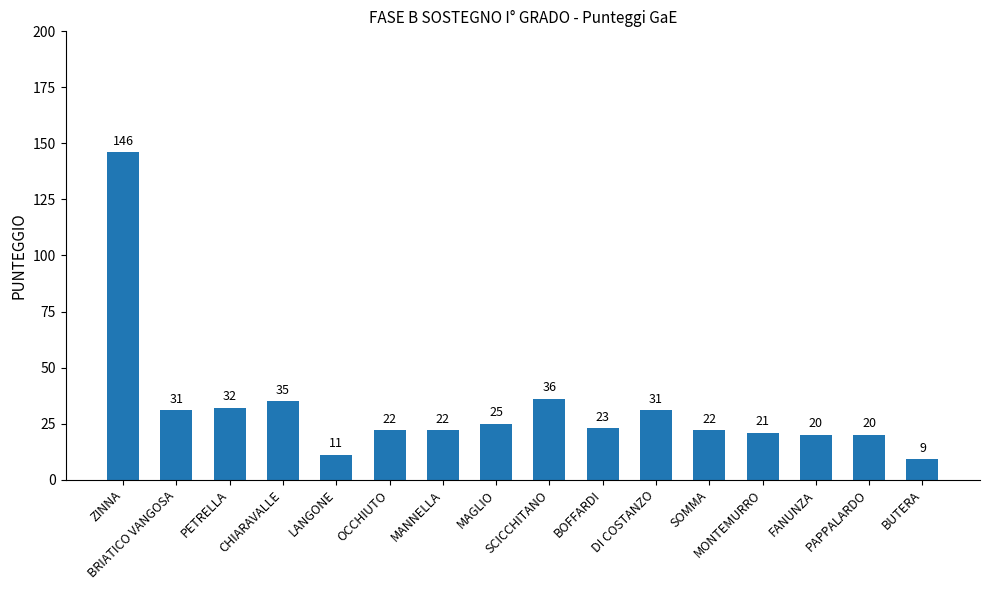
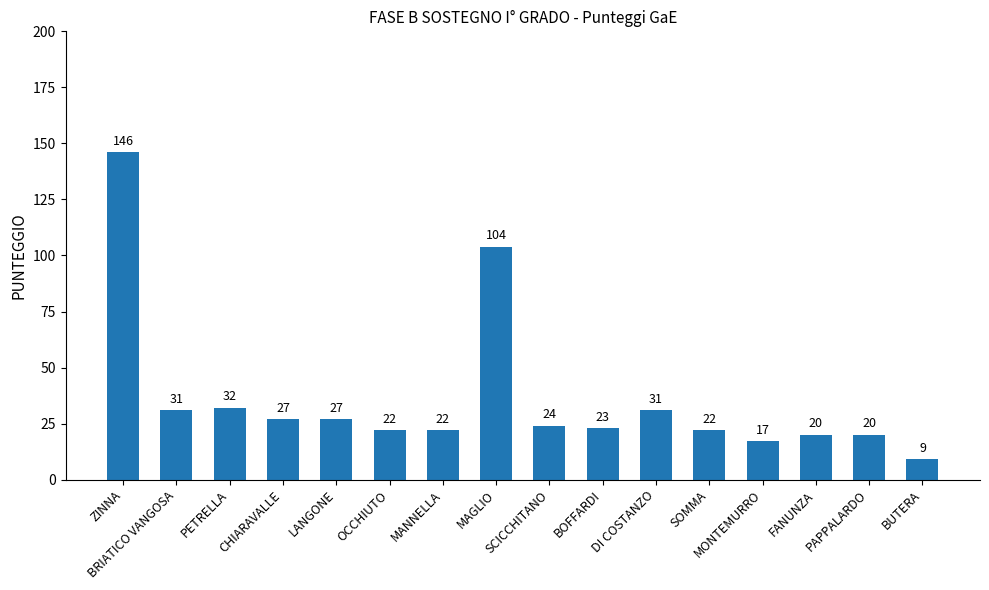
CHIARAVALLE: 35 -> 27
LANGONE: 11 -> 27
MAGLIO: 25 -> 104
SCICCHITANO: 36 -> 24
MONTEMURRO: 21 -> 17
